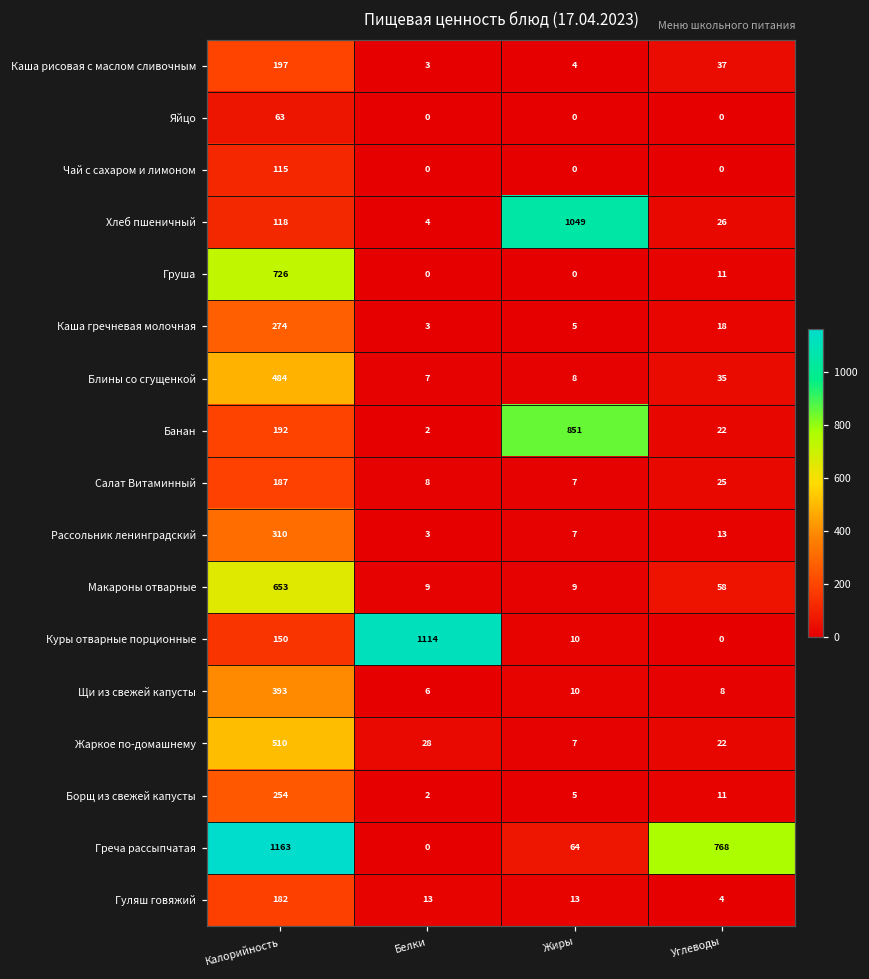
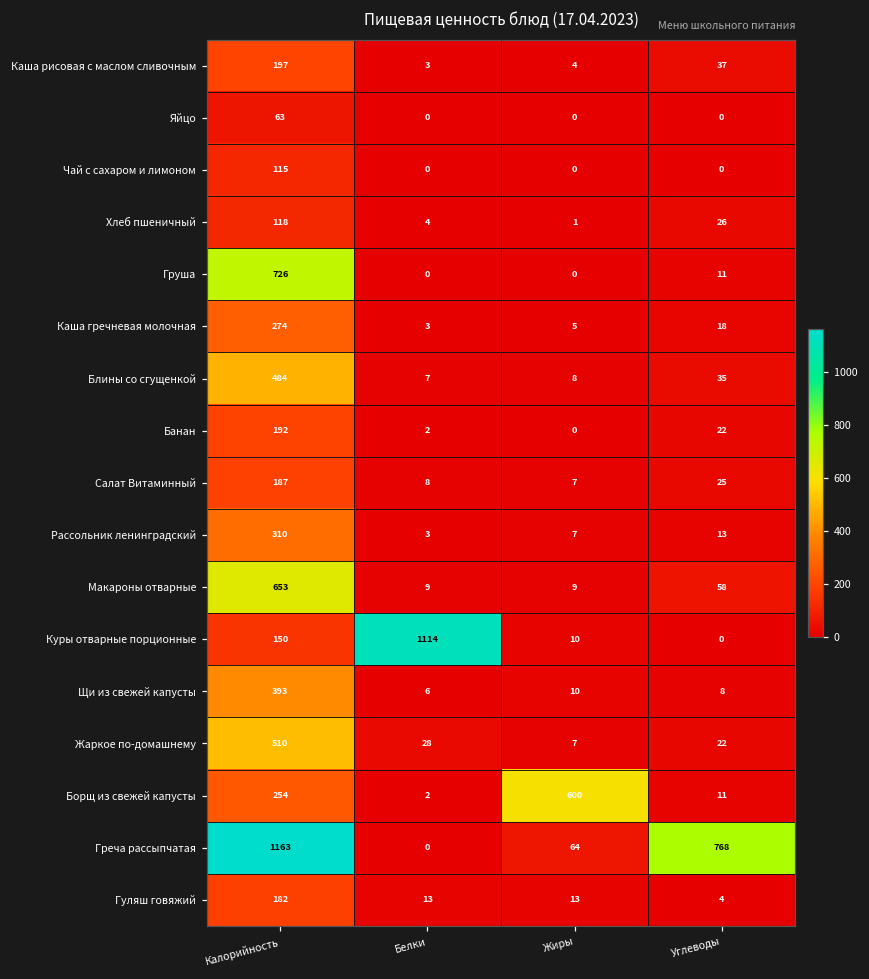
Хлеб пшеничный, Жиры: 1049 -> 1
Банан, Жиры: 851 -> 0
Борщ из свежей капусты, Жиры: 5 -> 600
